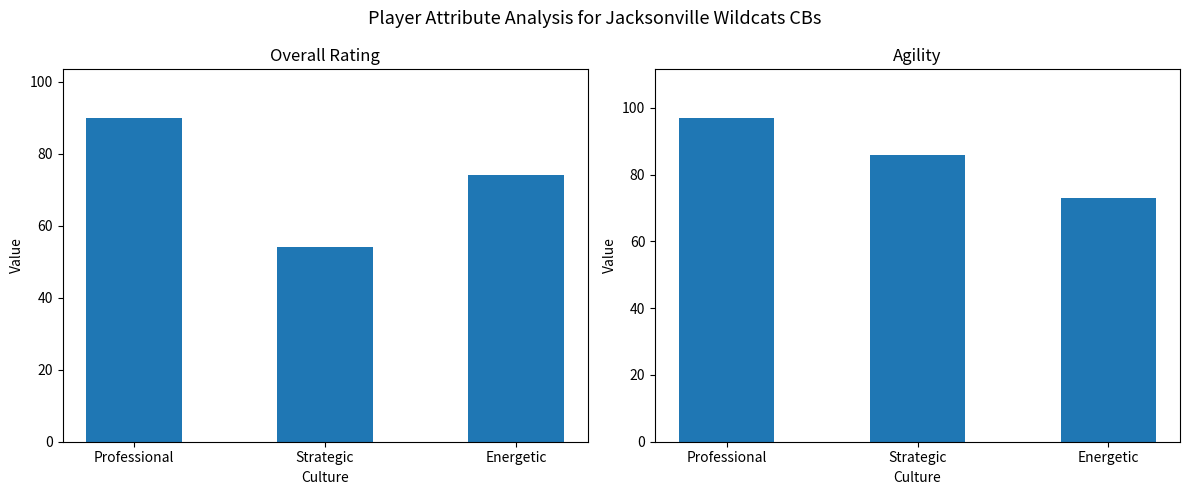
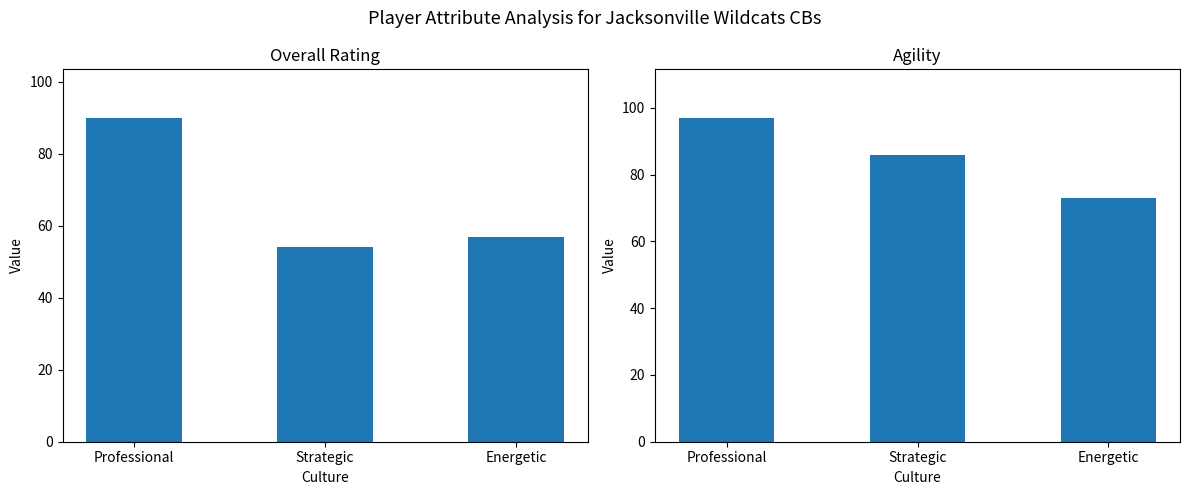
Overall Rating, Energetic: 74 -> 57
